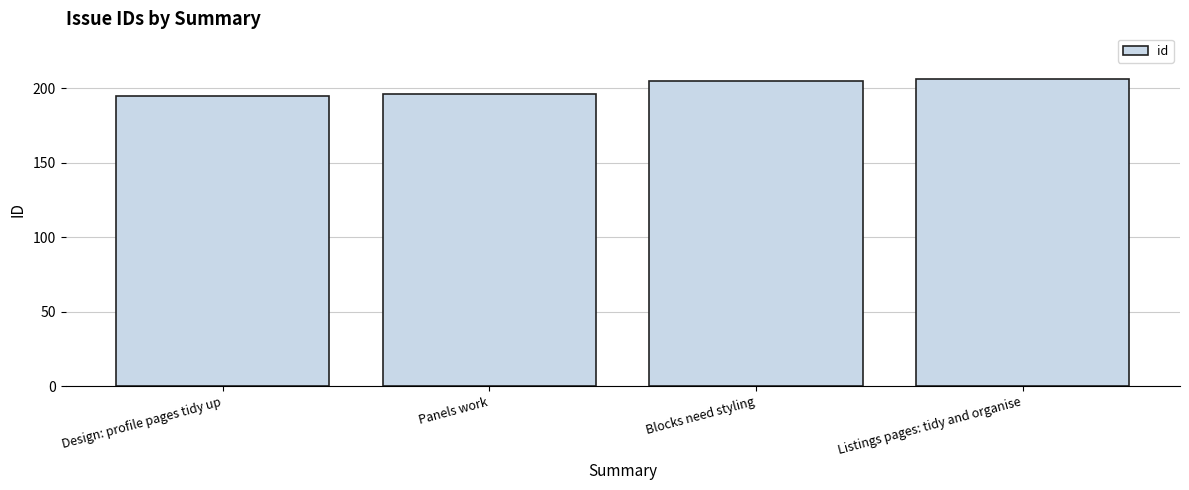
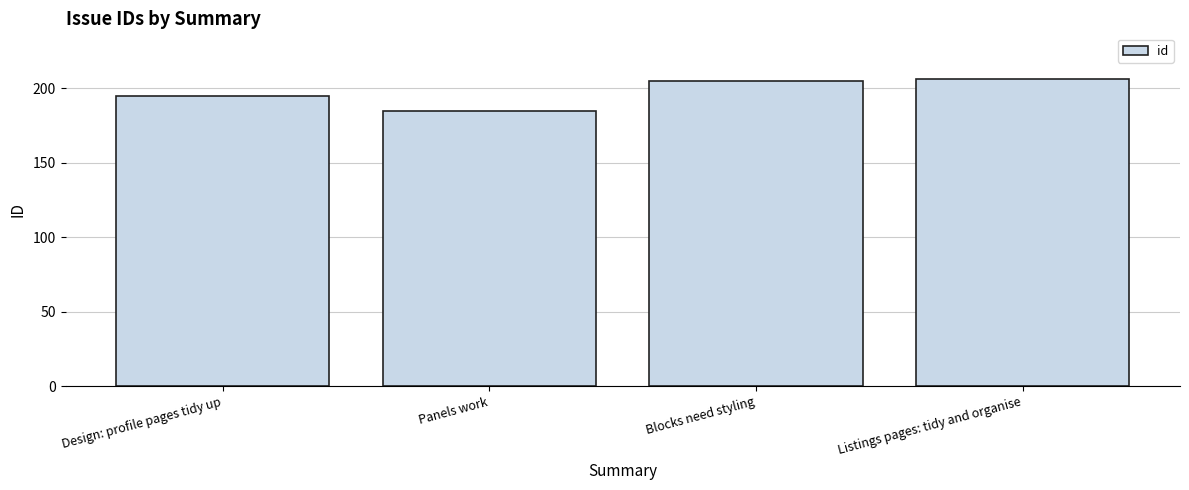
Panels work: 196 -> 185
